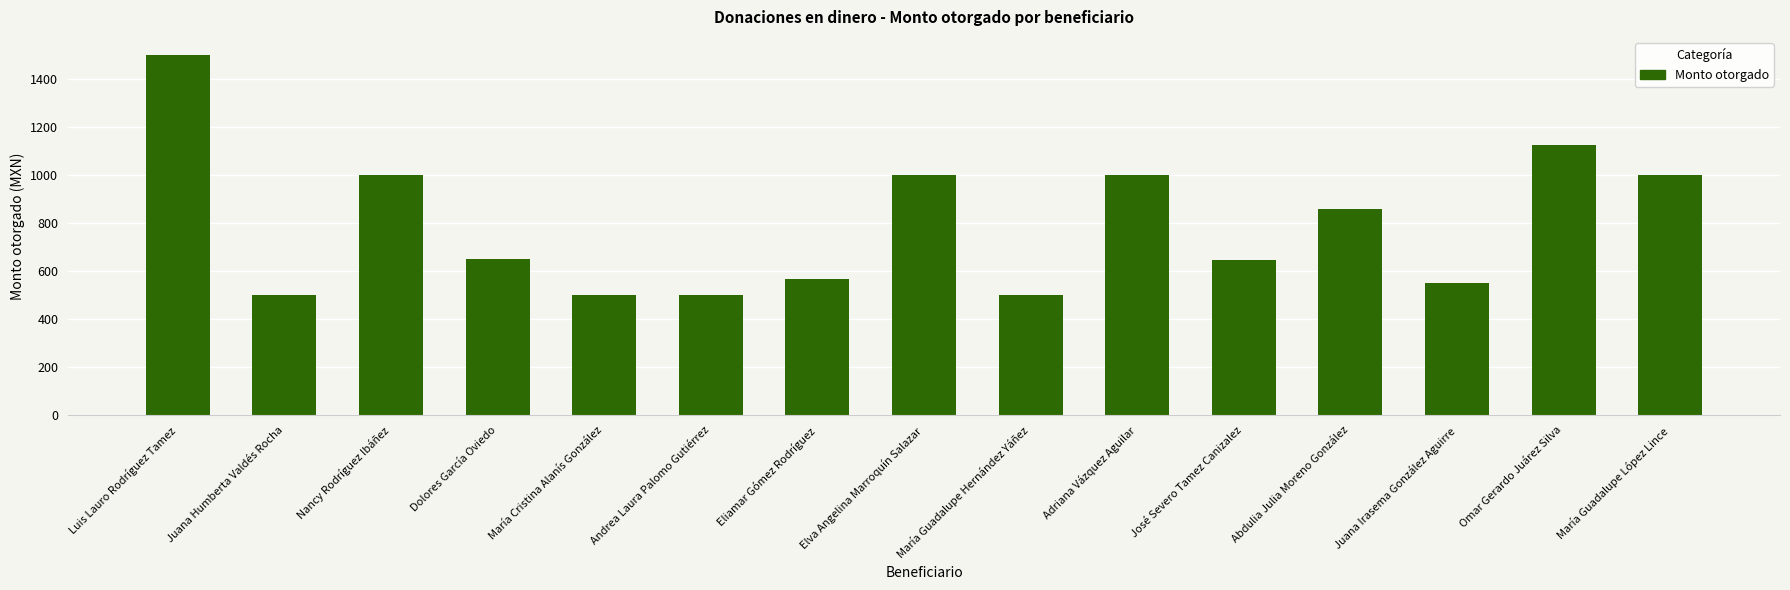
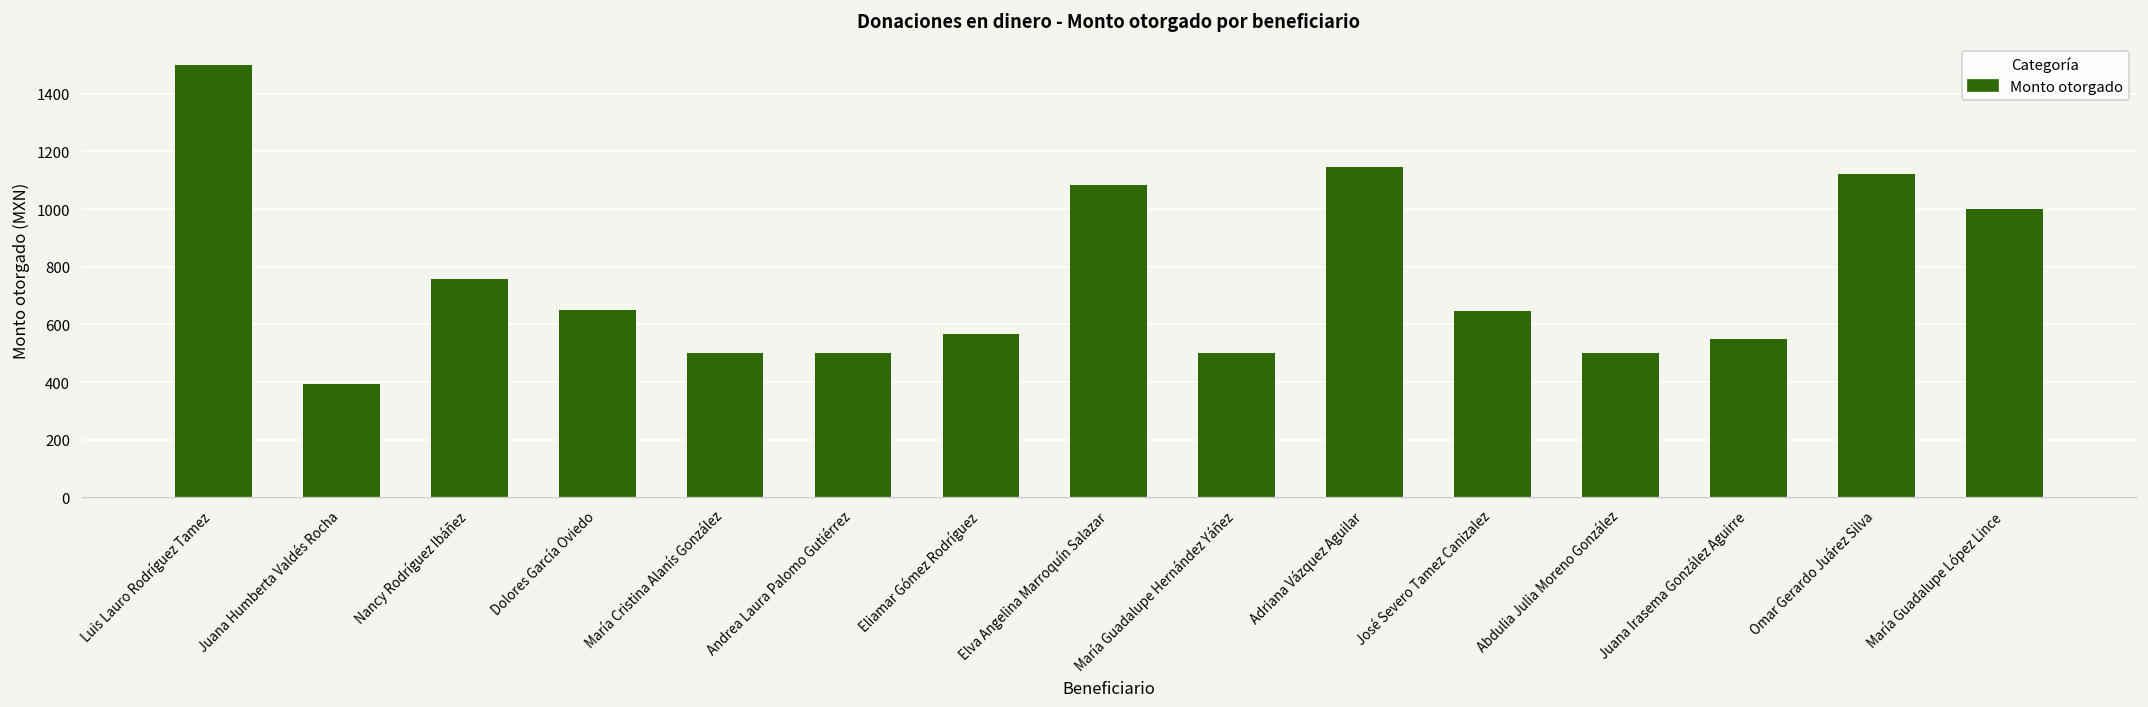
Juana Humberta Valdés Rocha: 500 -> 390
Nancy Rodríguez Ibáñez: 1000 -> 760
Elva Angelina Marroquín Salazar: 1000 -> 1090
Adriana Vázquez Aguilar: 1000 -> 1150
Abdulia Julia Moreno González: 860 -> 500
